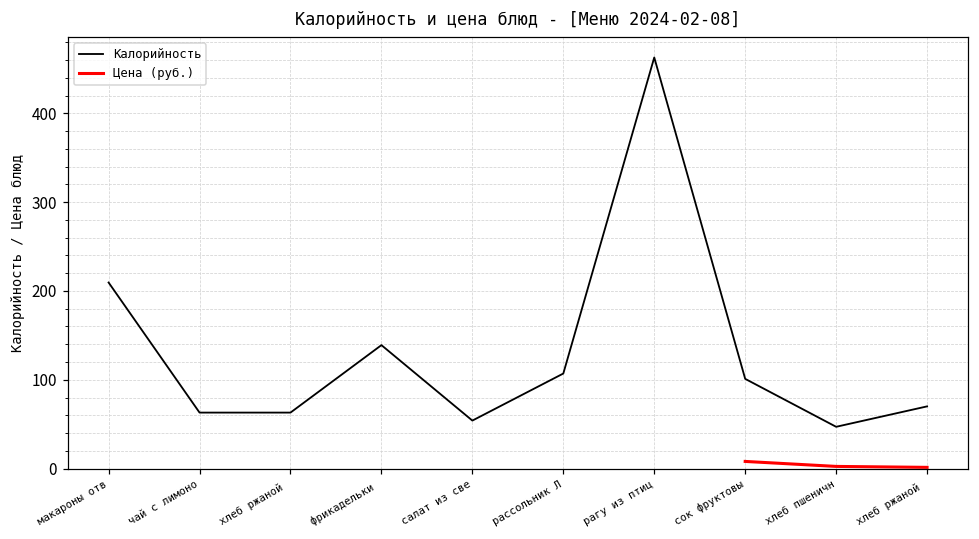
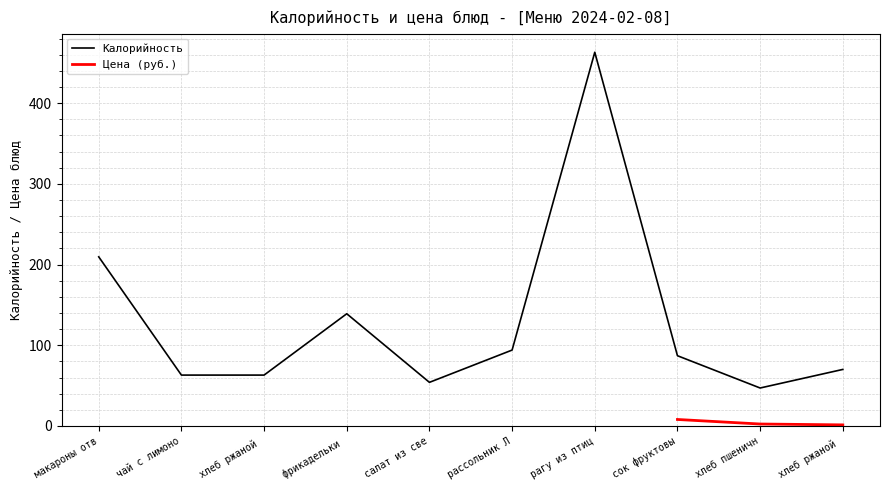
Калорийность, рассольник Л: 110 -> 90
Калорийность, сок фруктовы: 100 -> 90
